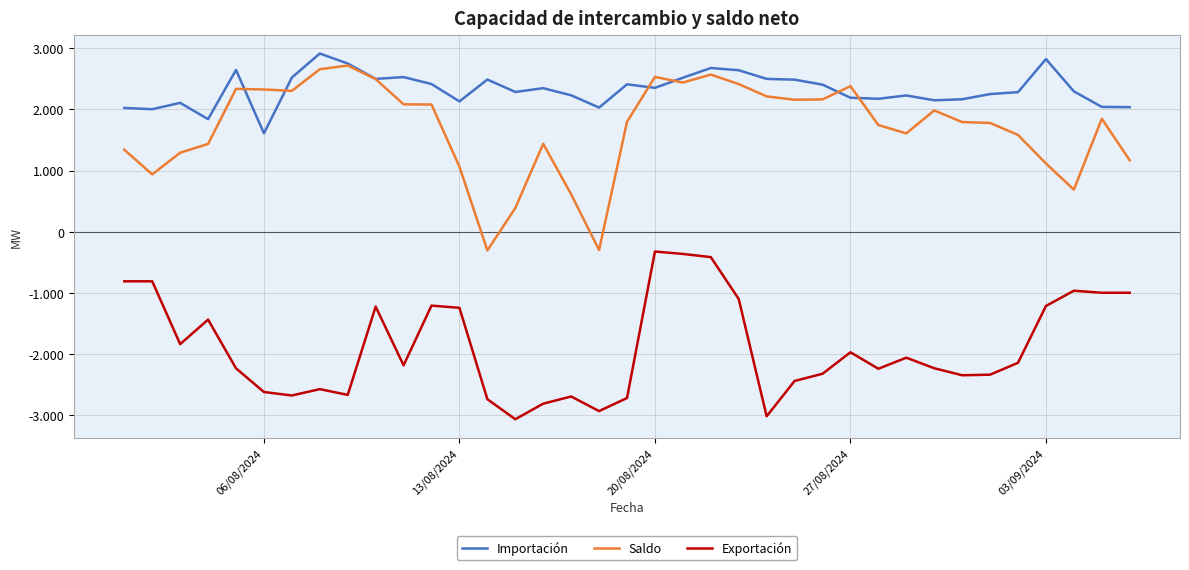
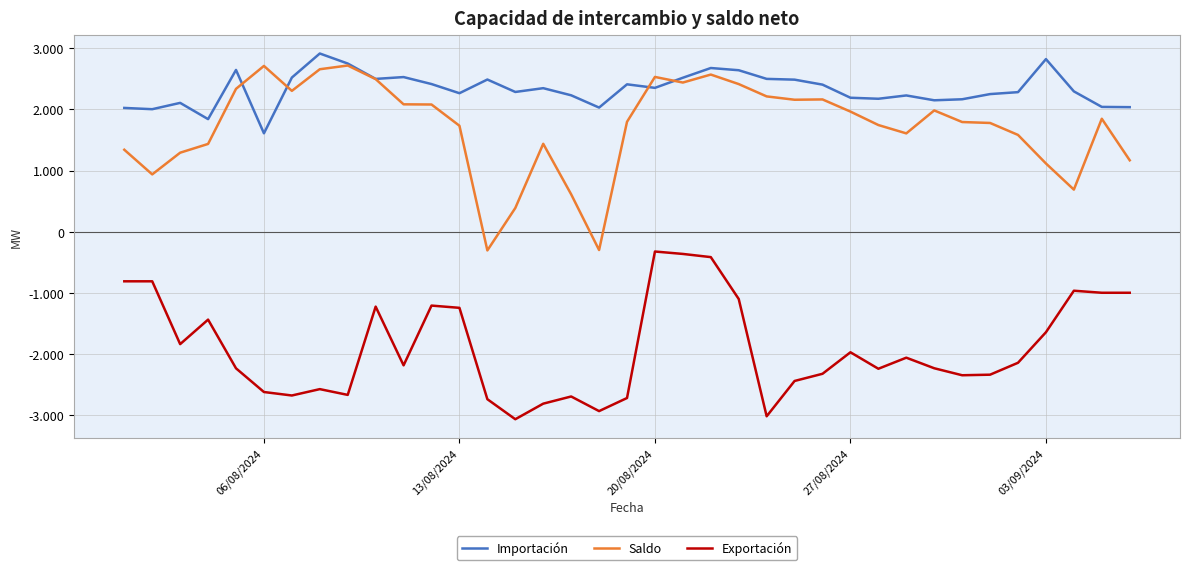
Saldo, 06/08/2024: 2.3 -> 2.7
Importación, 13/08/2024: 2.1 -> 2.3
Saldo, 13/08/2024: 1.1 -> 1.7
Saldo, 27/08/2024: 2.4 -> 2.0
Exportación, 03/09/2024: -1.2 -> -1.6
